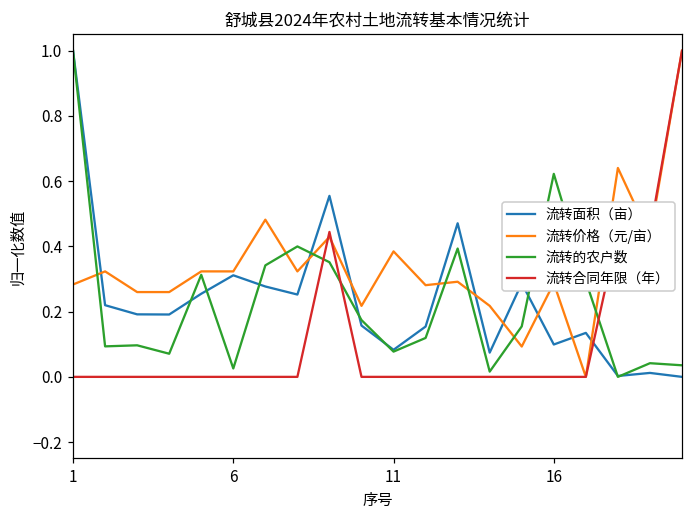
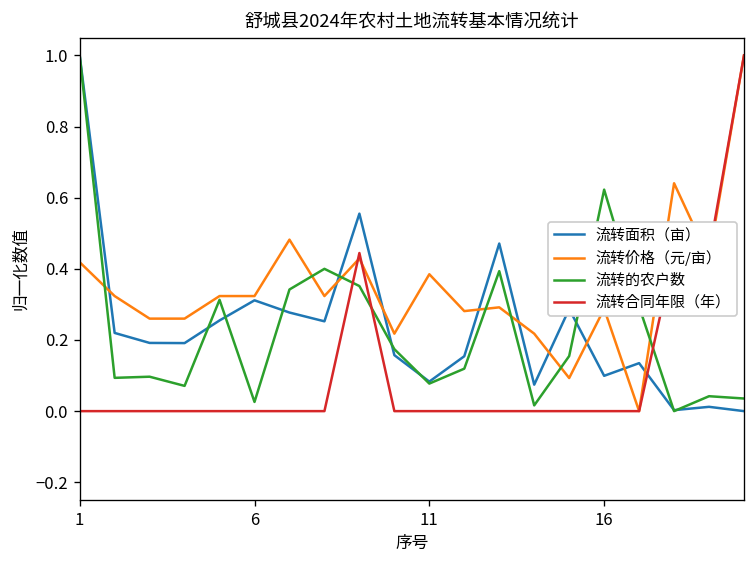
流转价格（元/亩）, 1: 0.28 -> 0.42
